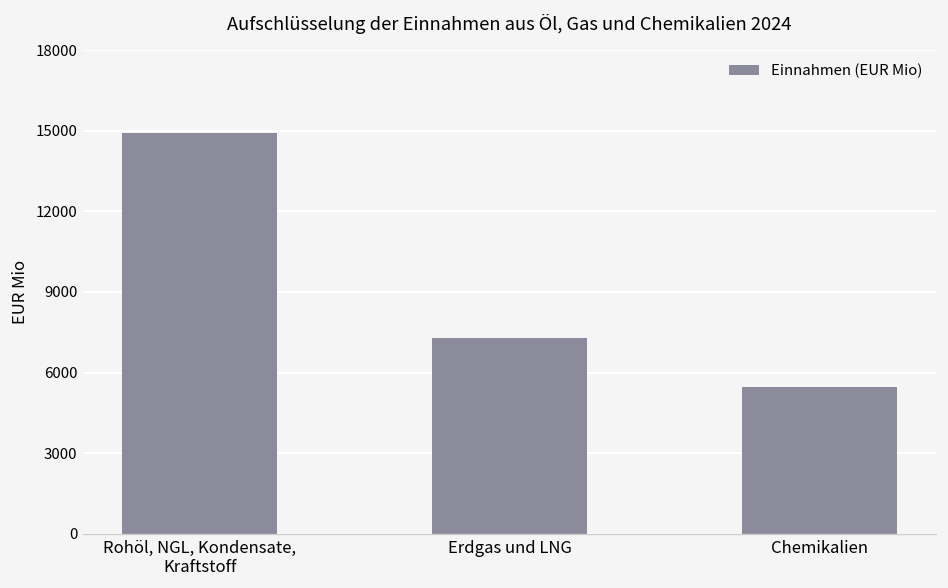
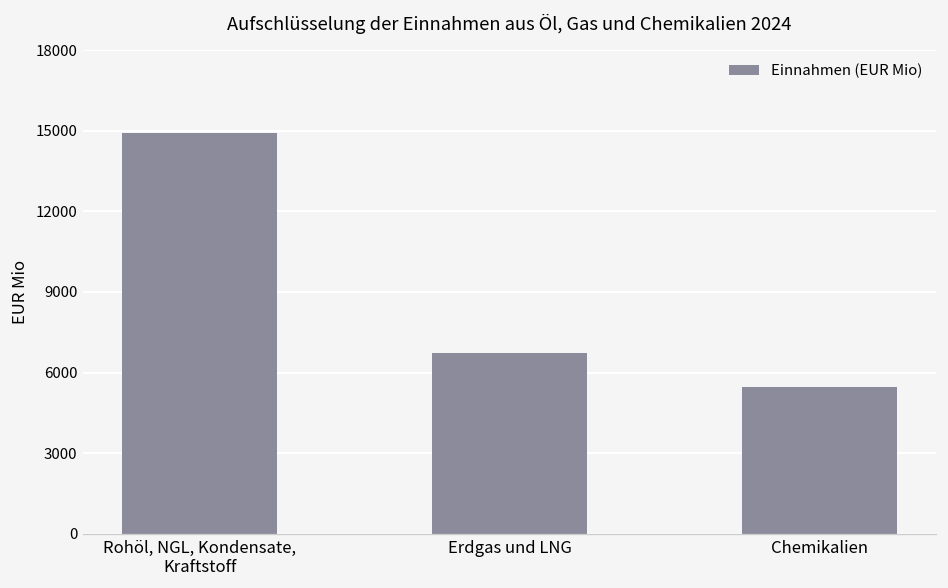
Erdgas und LNG: 7300 -> 6700
